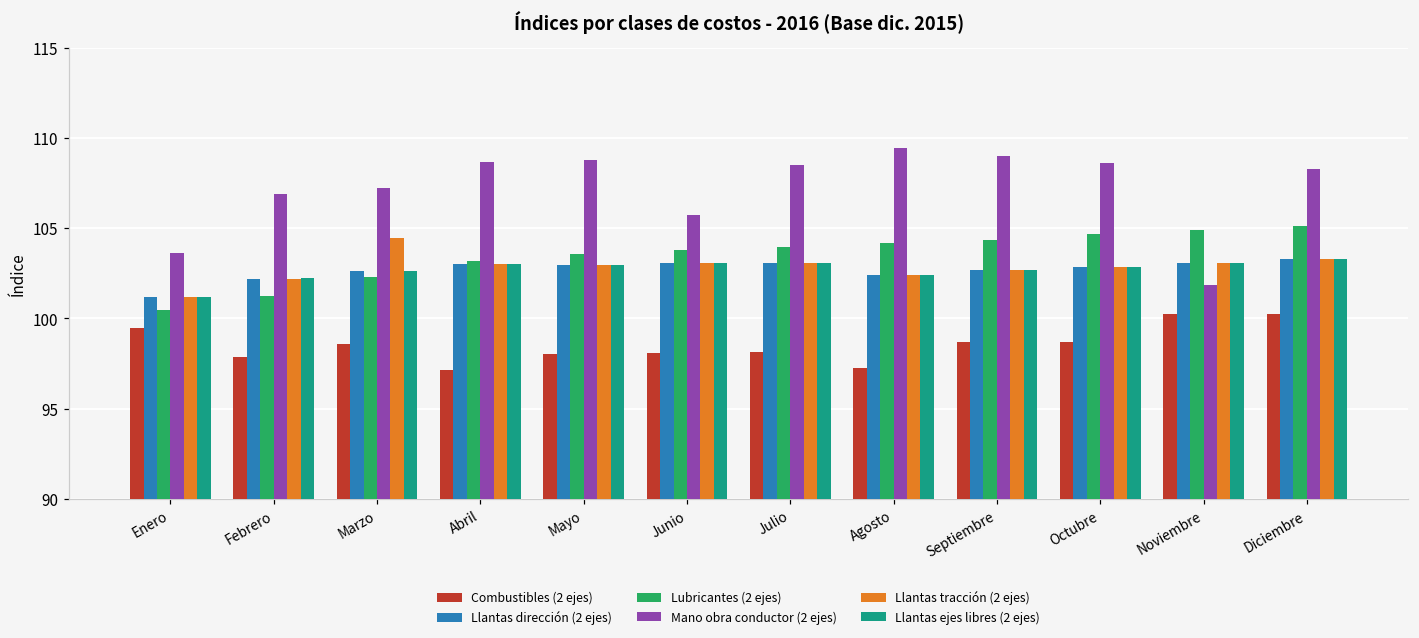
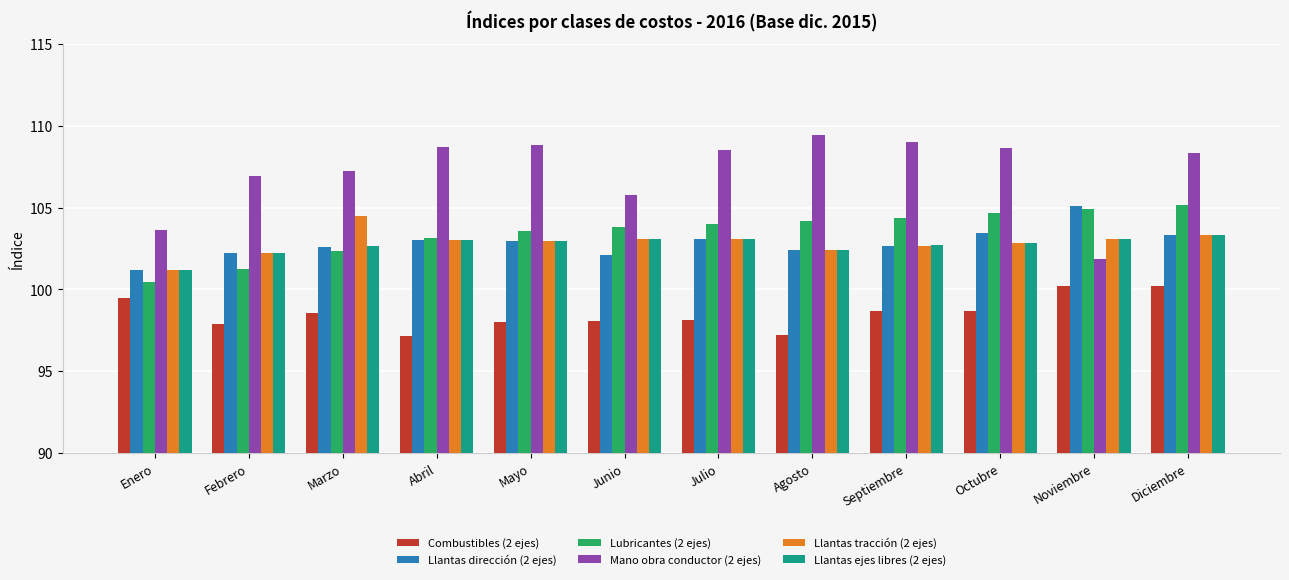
Llantas dirección (2 ejes), Junio: 103.1 -> 102.1
Llantas dirección (2 ejes), Octubre: 102.8 -> 103.5
Llantas dirección (2 ejes), Noviembre: 103.1 -> 105.1
